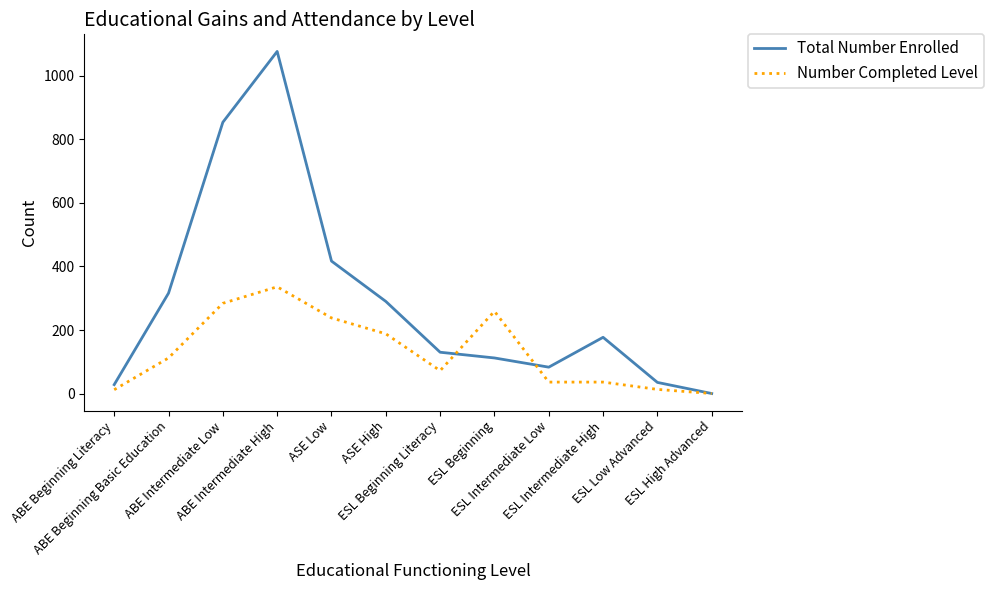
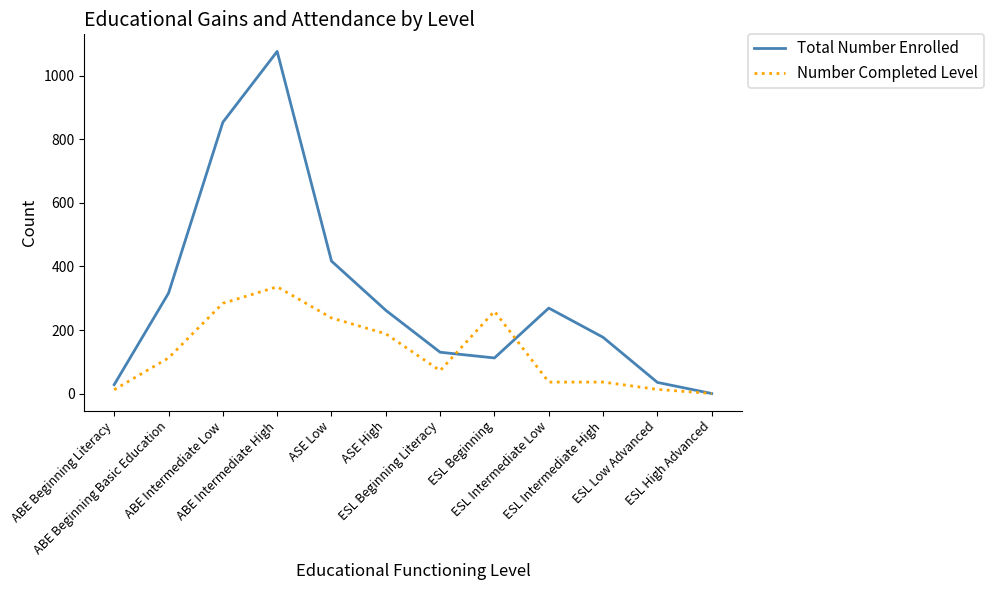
Total Number Enrolled, ASE High: 290 -> 260
Total Number Enrolled, ESL Intermediate Low: 80 -> 270
